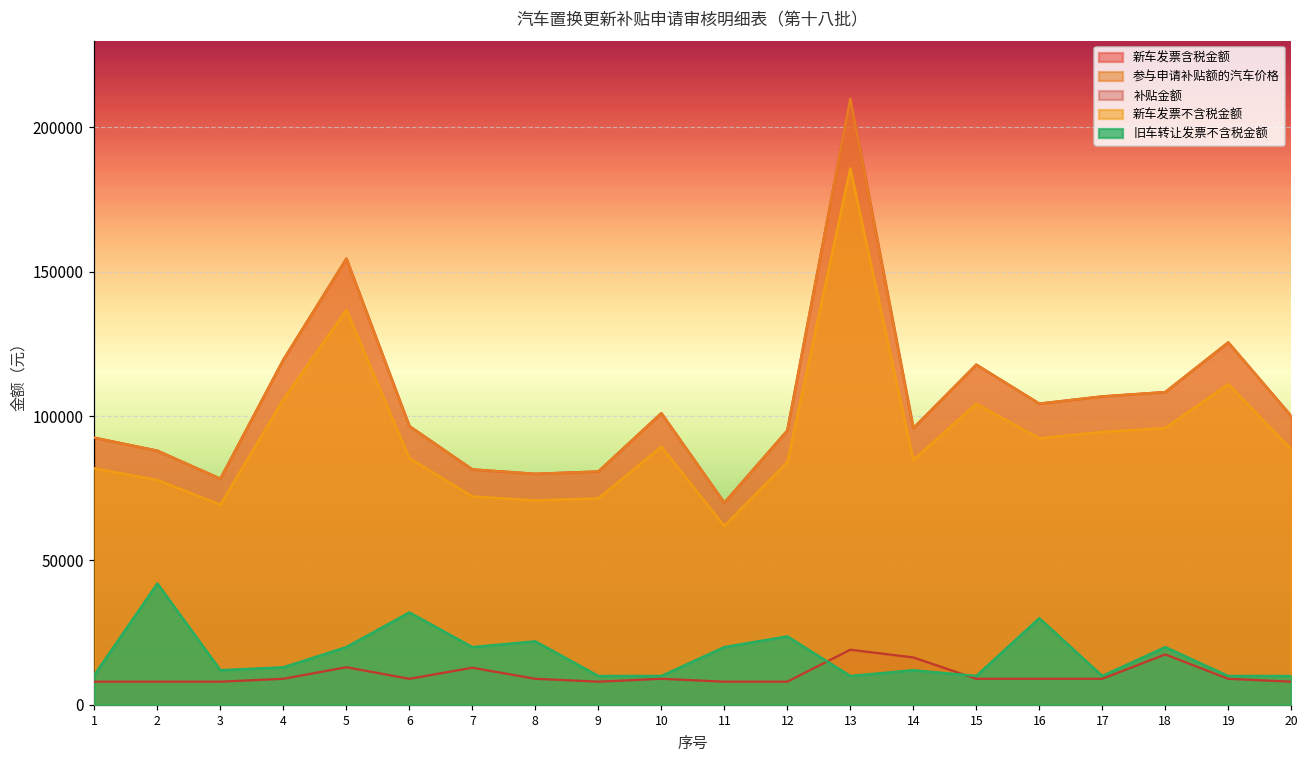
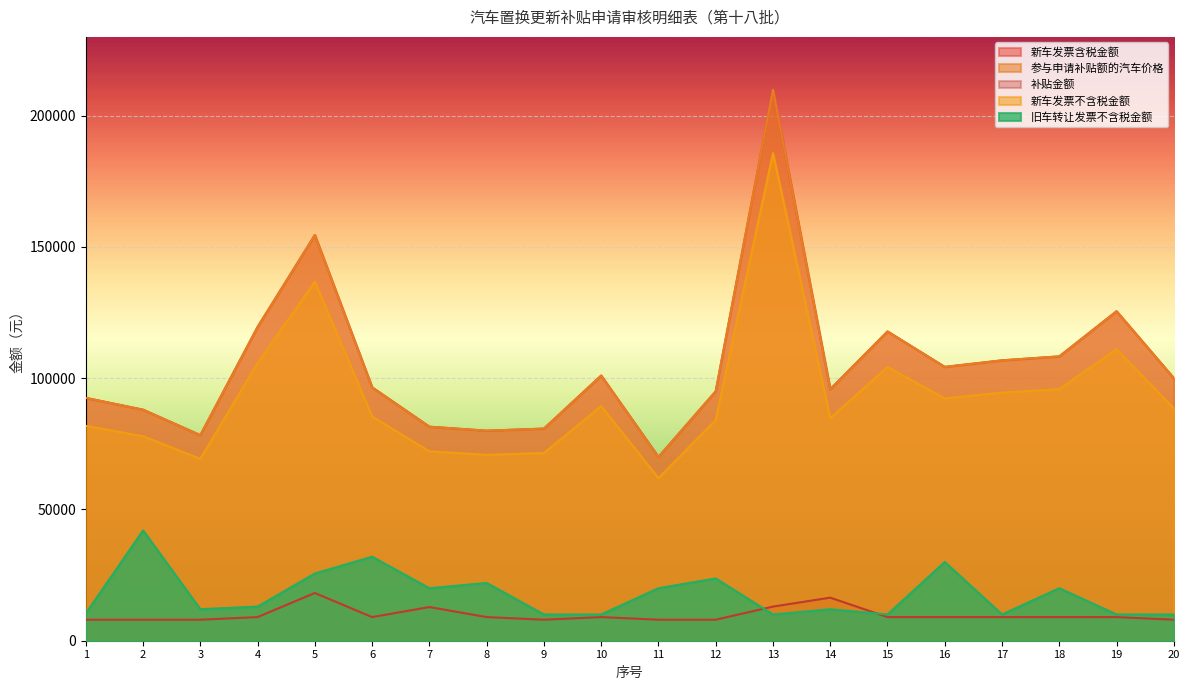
补贴金额, 5: 13000 -> 18000
旧车转让发票不含税金额, 5: 20000 -> 26000
补贴金额, 13: 19000 -> 13000
补贴金额, 18: 17000 -> 9000
